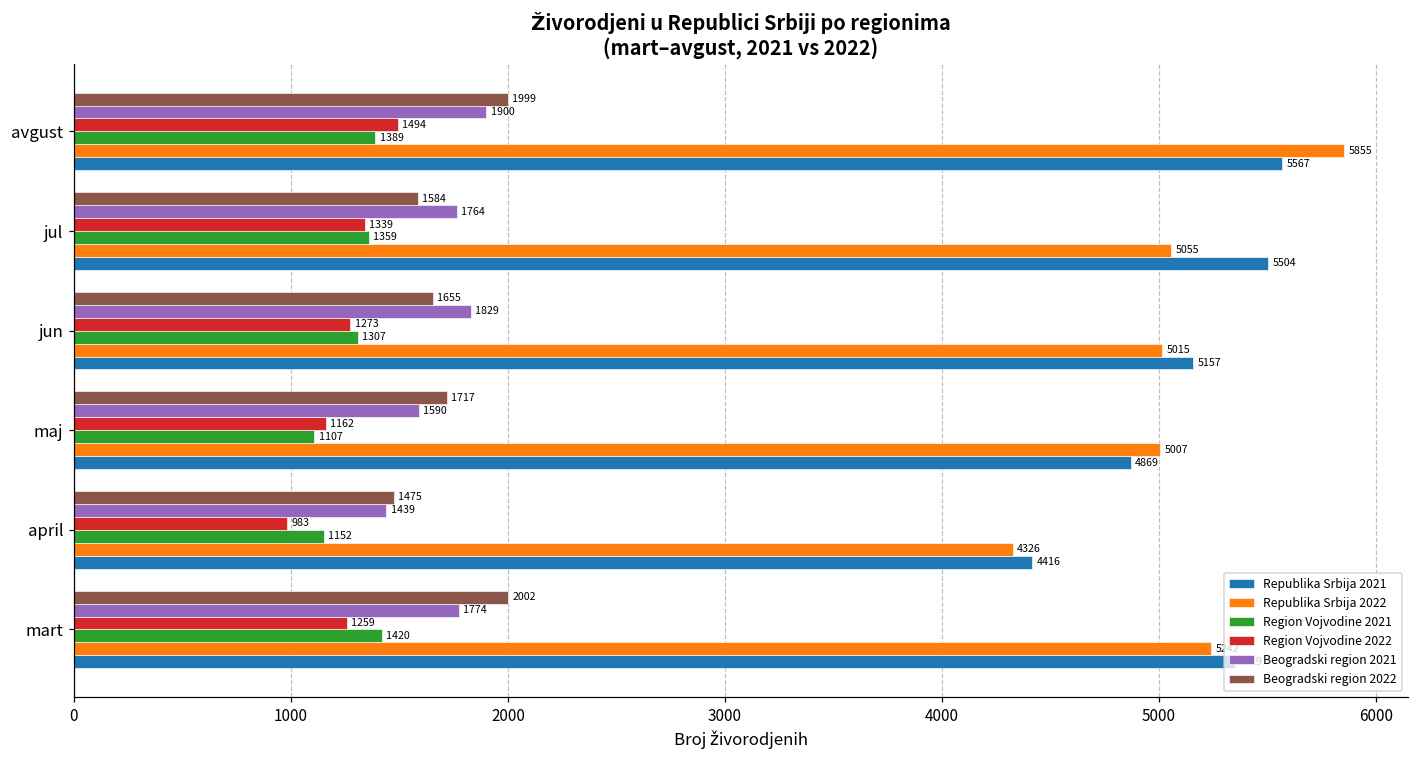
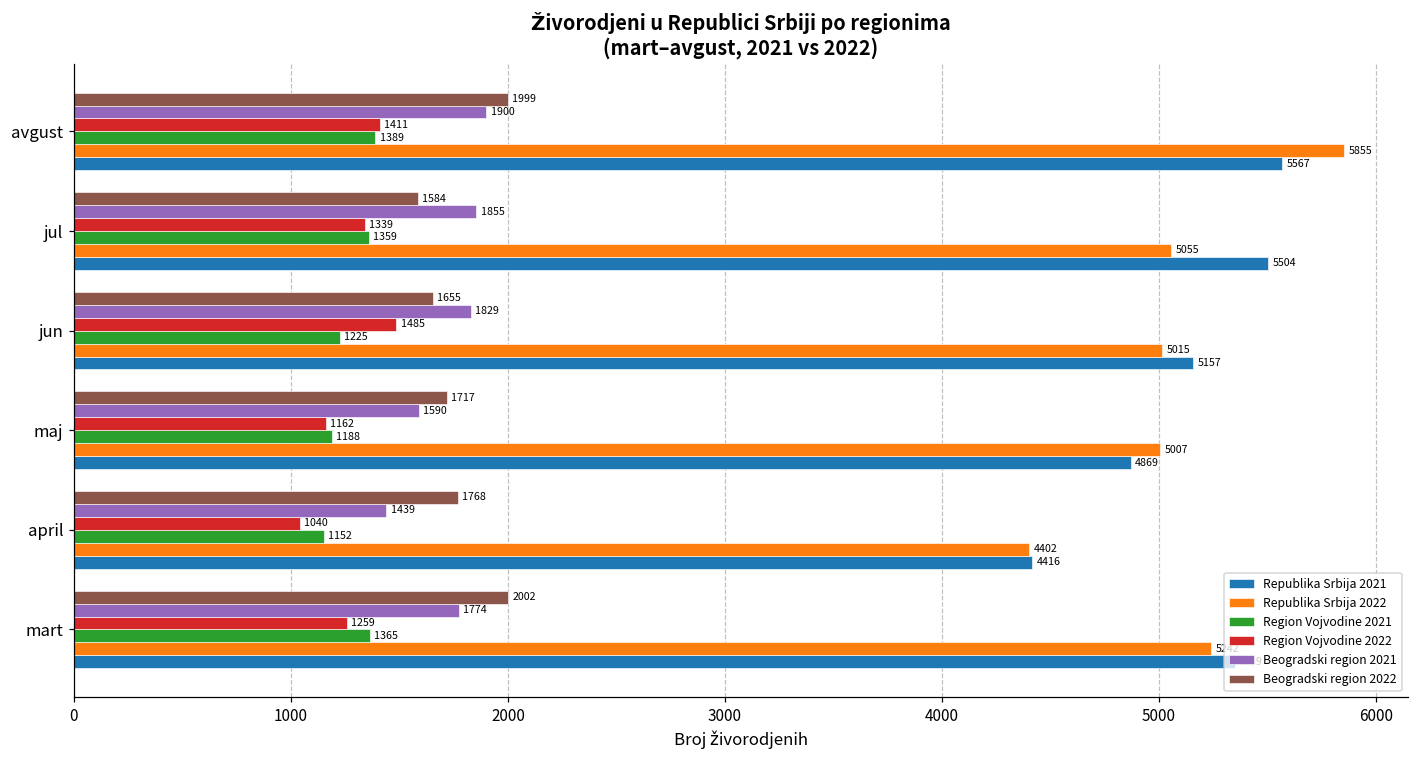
Region Vojvodine 2022, avgust: 1494 -> 1411
Beogradski region 2021, jul: 1764 -> 1855
Region Vojvodine 2022, jun: 1273 -> 1485
Region Vojvodine 2021, jun: 1307 -> 1225
Region Vojvodine 2021, maj: 1107 -> 1188
Beogradski region 2022, april: 1475 -> 1768
Region Vojvodine 2022, april: 983 -> 1040
Republika Srbija 2022, april: 4326 -> 4402
Region Vojvodine 2021, mart: 1420 -> 1365
